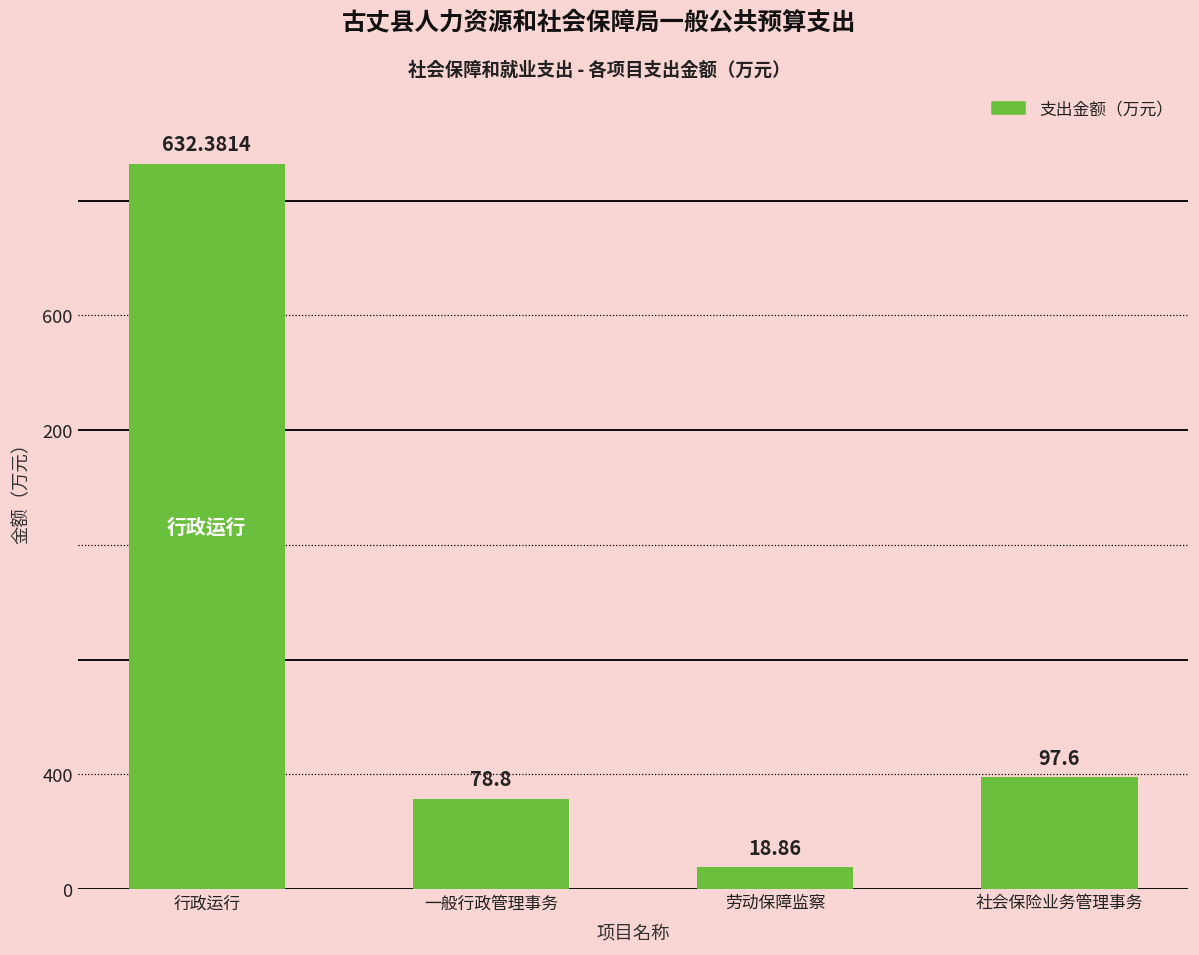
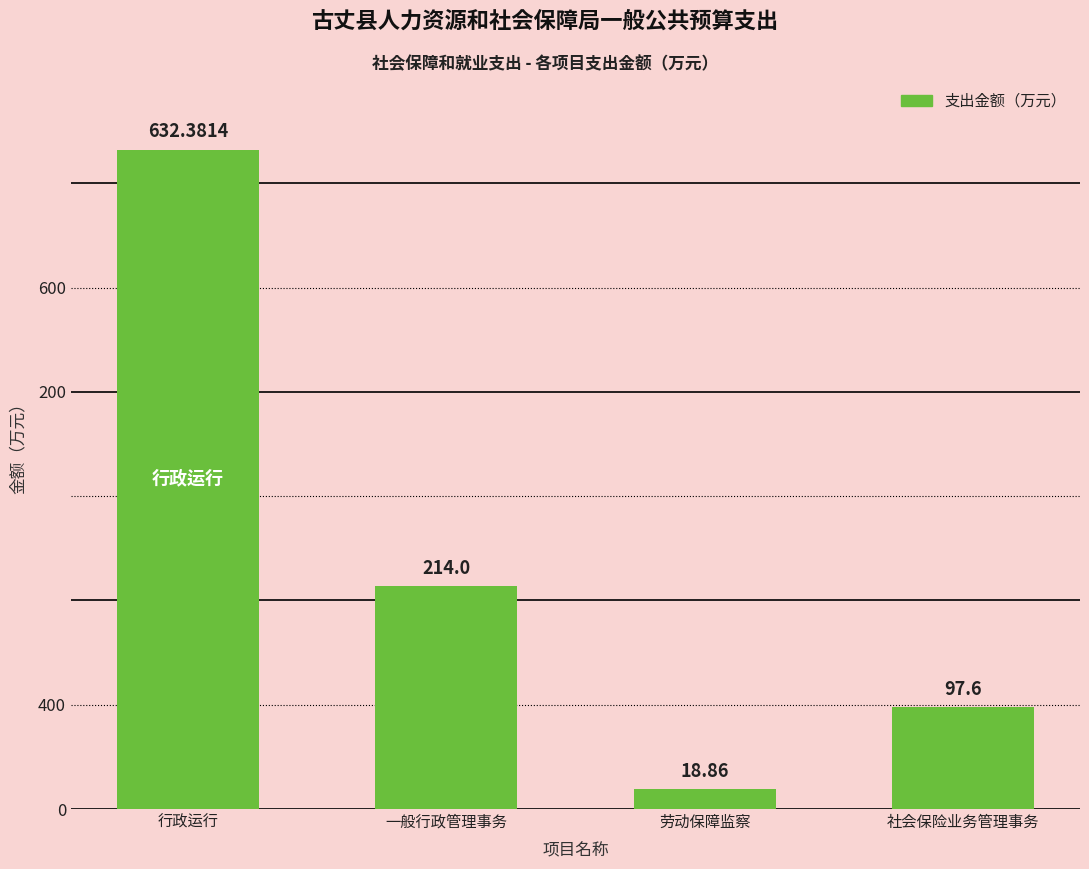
一般行政管理事务: 78.8 -> 214.0
